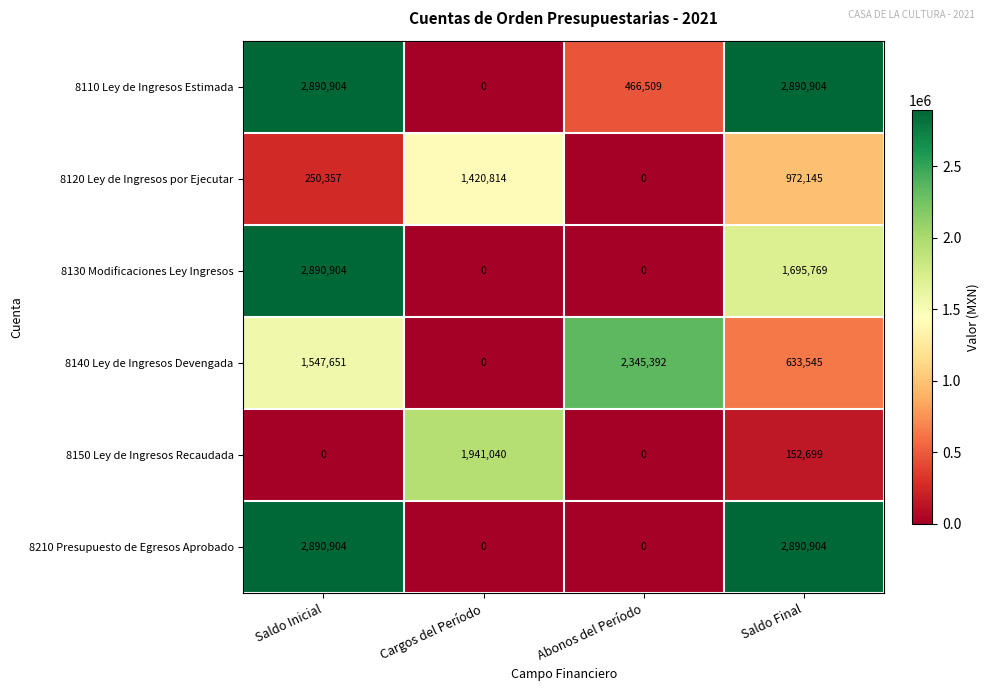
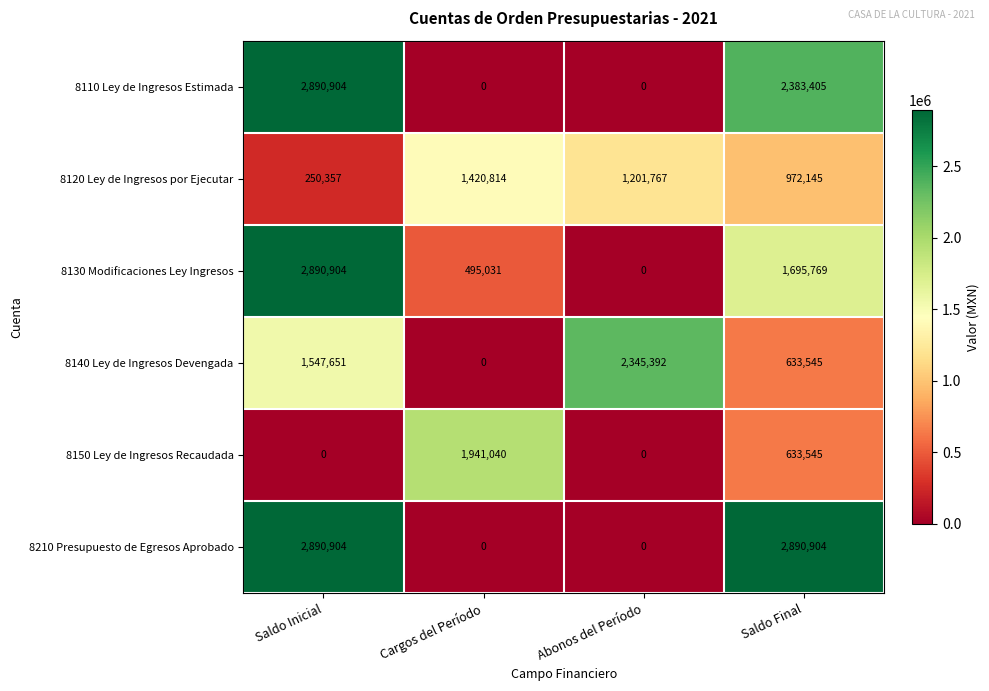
8110 Ley de Ingresos Estimada, Abonos del Período: 466,509 -> 0
8110 Ley de Ingresos Estimada, Saldo Final: 2,890,904 -> 2,383,405
8120 Ley de Ingresos por Ejecutar, Abonos del Período: 0 -> 1,201,767
8130 Modificaciones Ley Ingresos, Cargos del Período: 0 -> 495,031
8150 Ley de Ingresos Recaudada, Saldo Final: 152,699 -> 633,545
